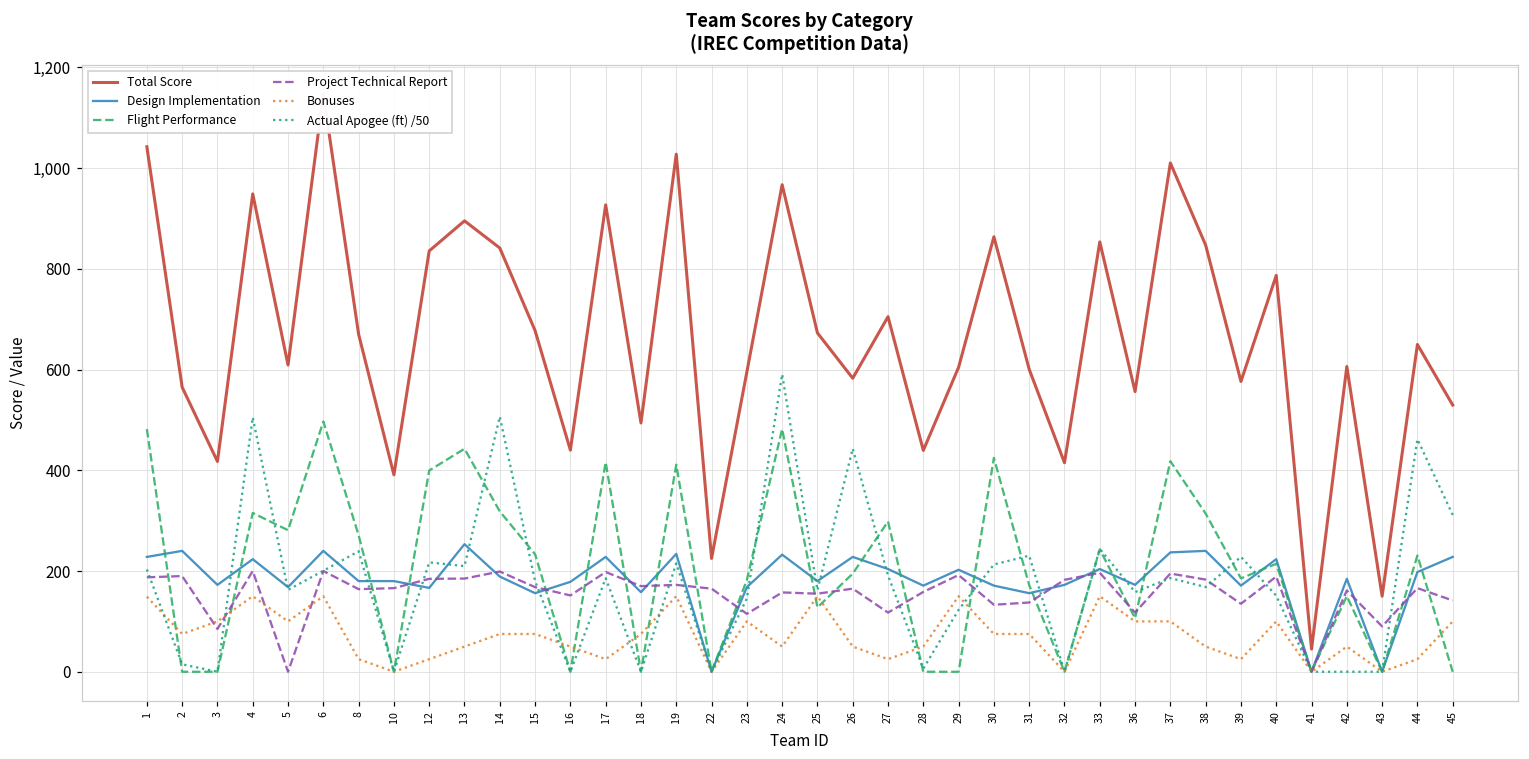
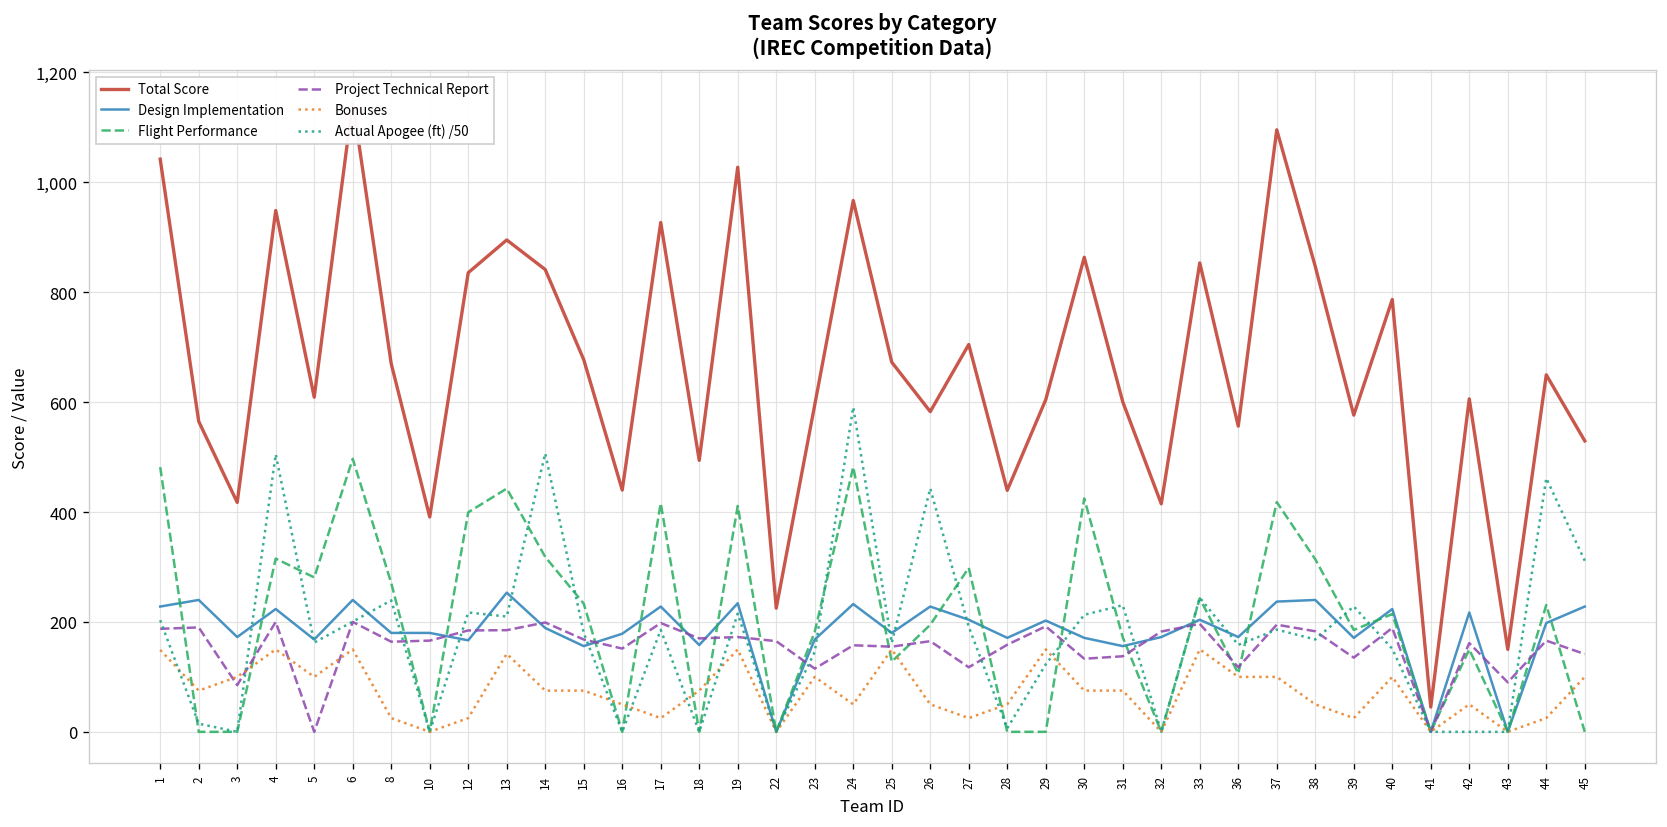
Bonuses, 13: 50 -> 140
Total Score, 37: 1,010 -> 1,100
Design Implementation, 42: 180 -> 220
